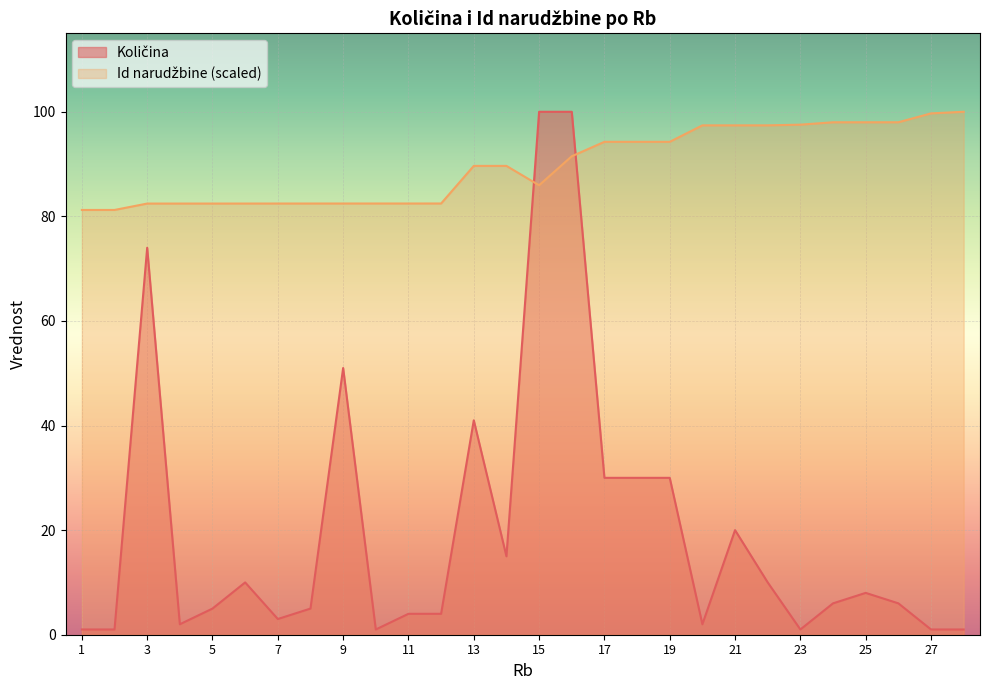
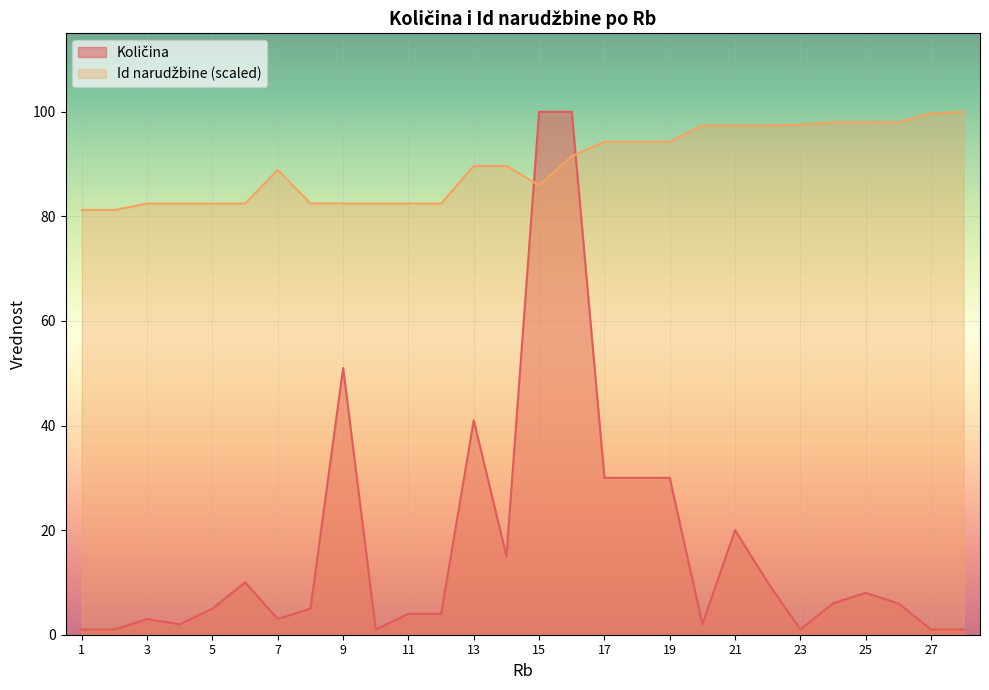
Količina, 3: 74 -> 3
Id narudžbine (scaled), 7: 82 -> 89
